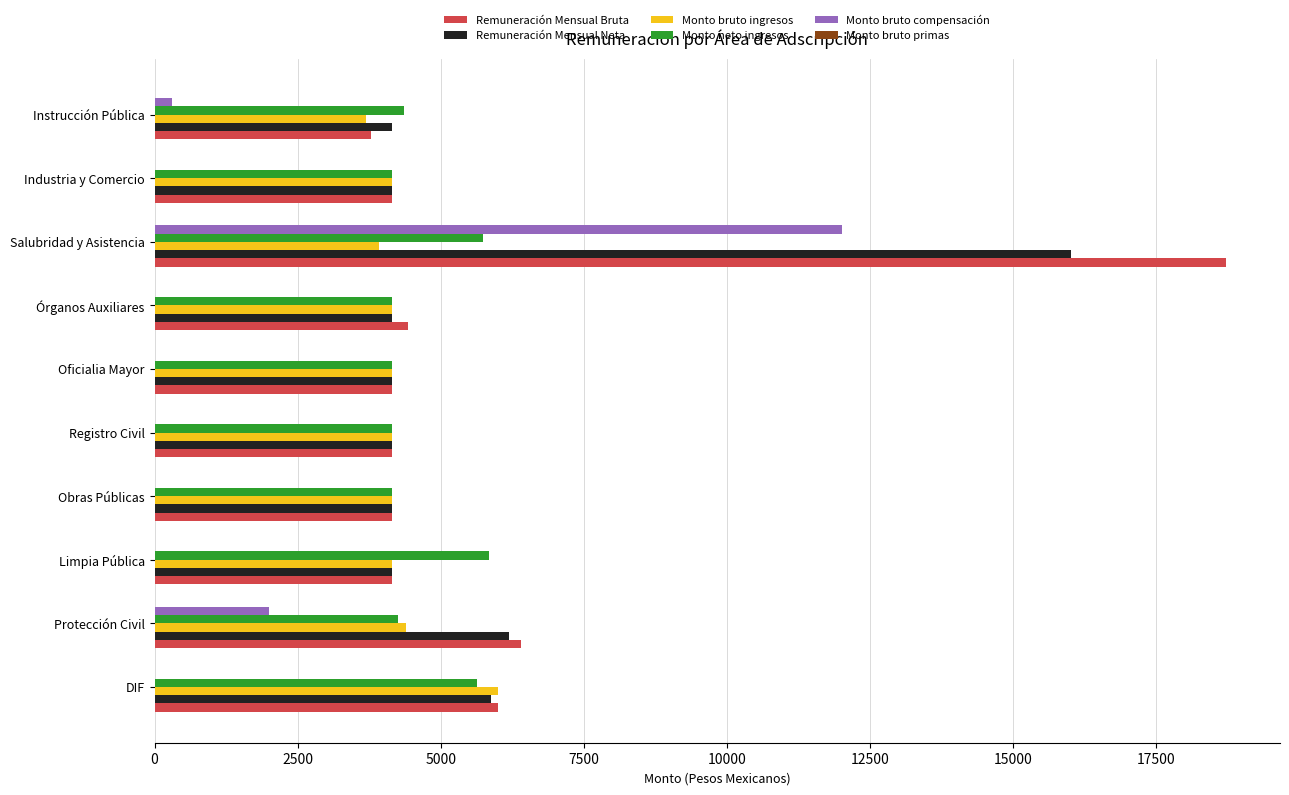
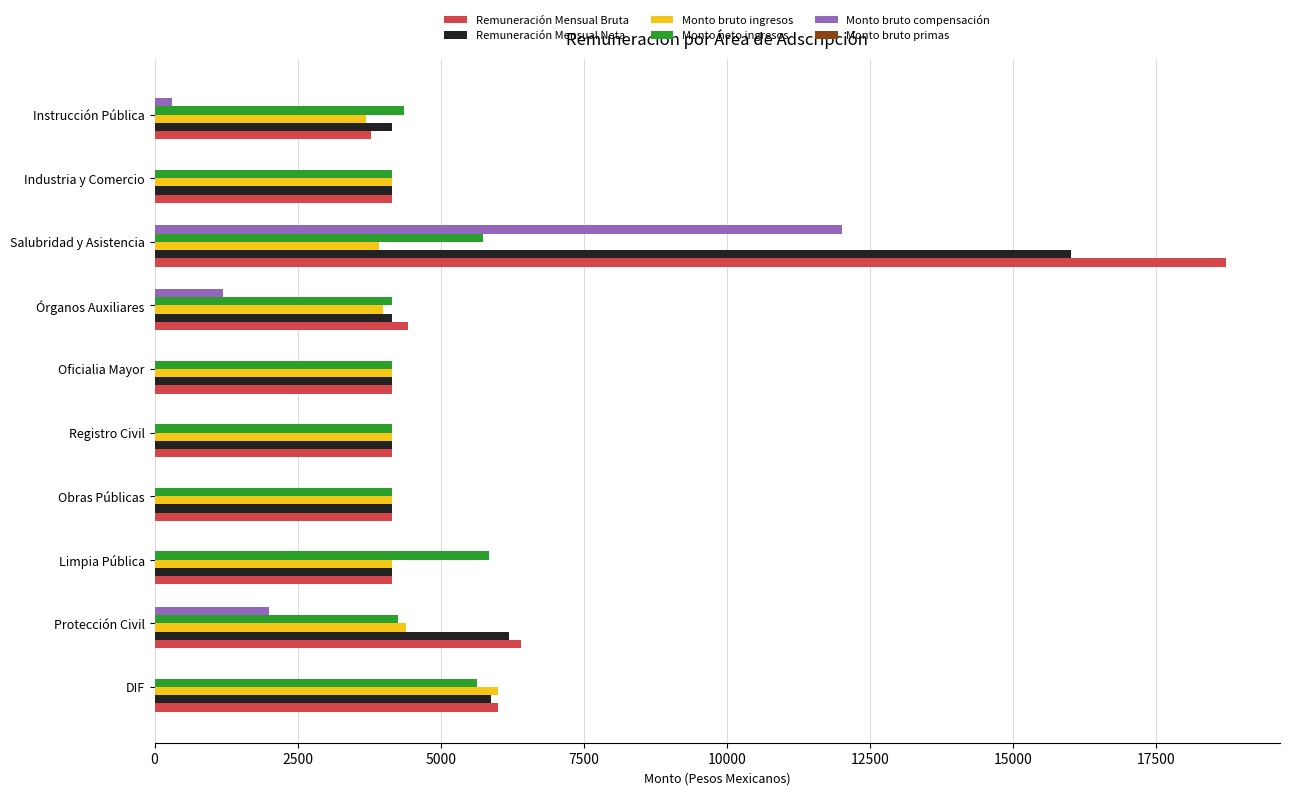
Monto bruto compensación, Órganos Auxiliares: 0 -> 1200
Monto bruto ingresos, Órganos Auxiliares: 4100 -> 4000
